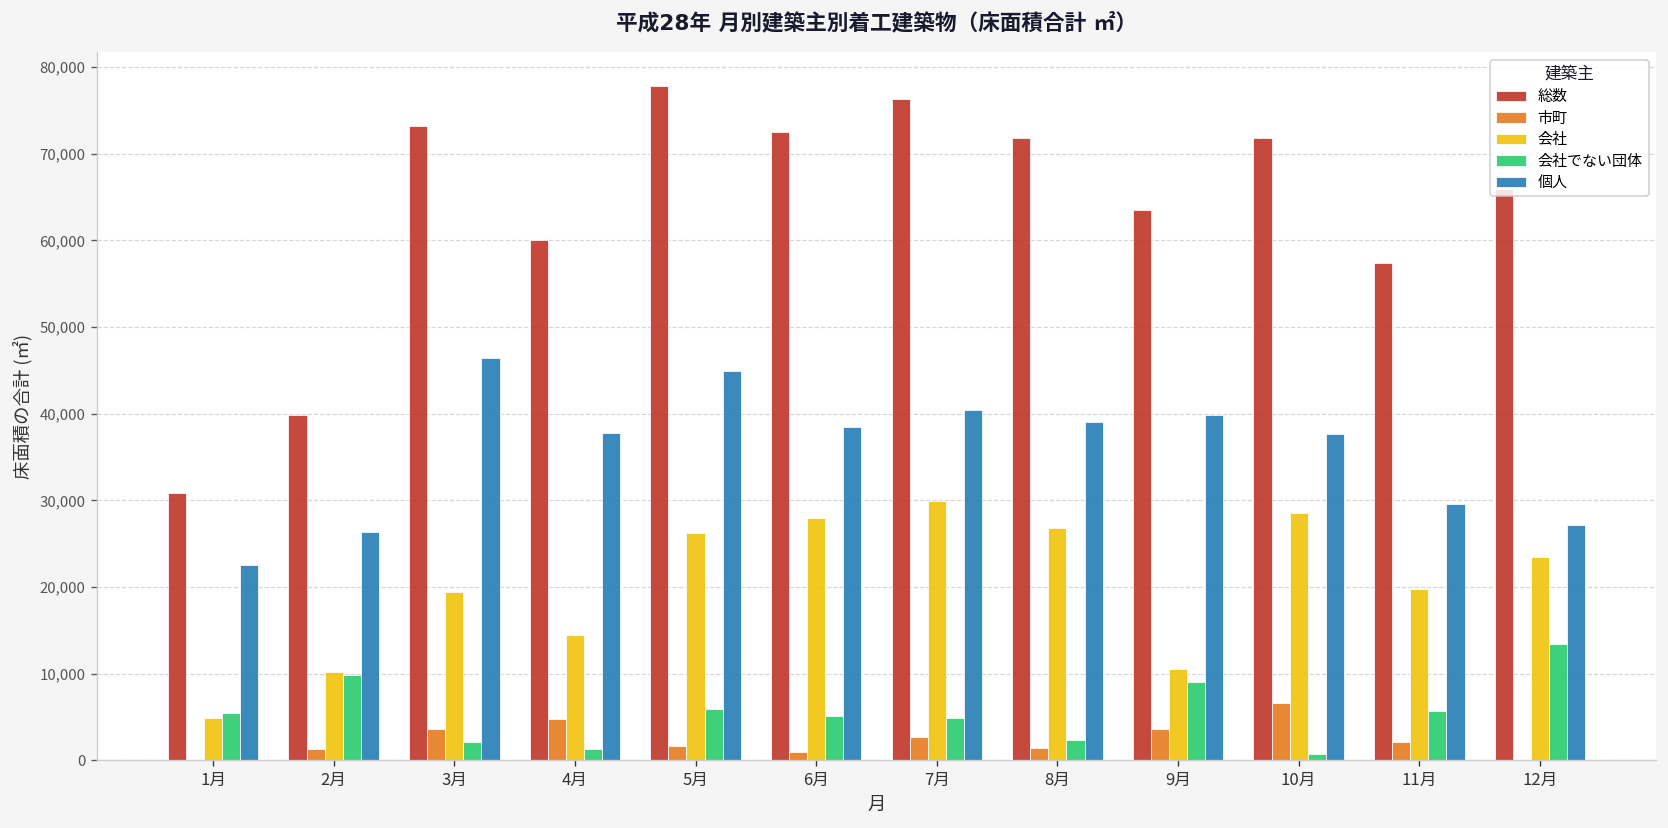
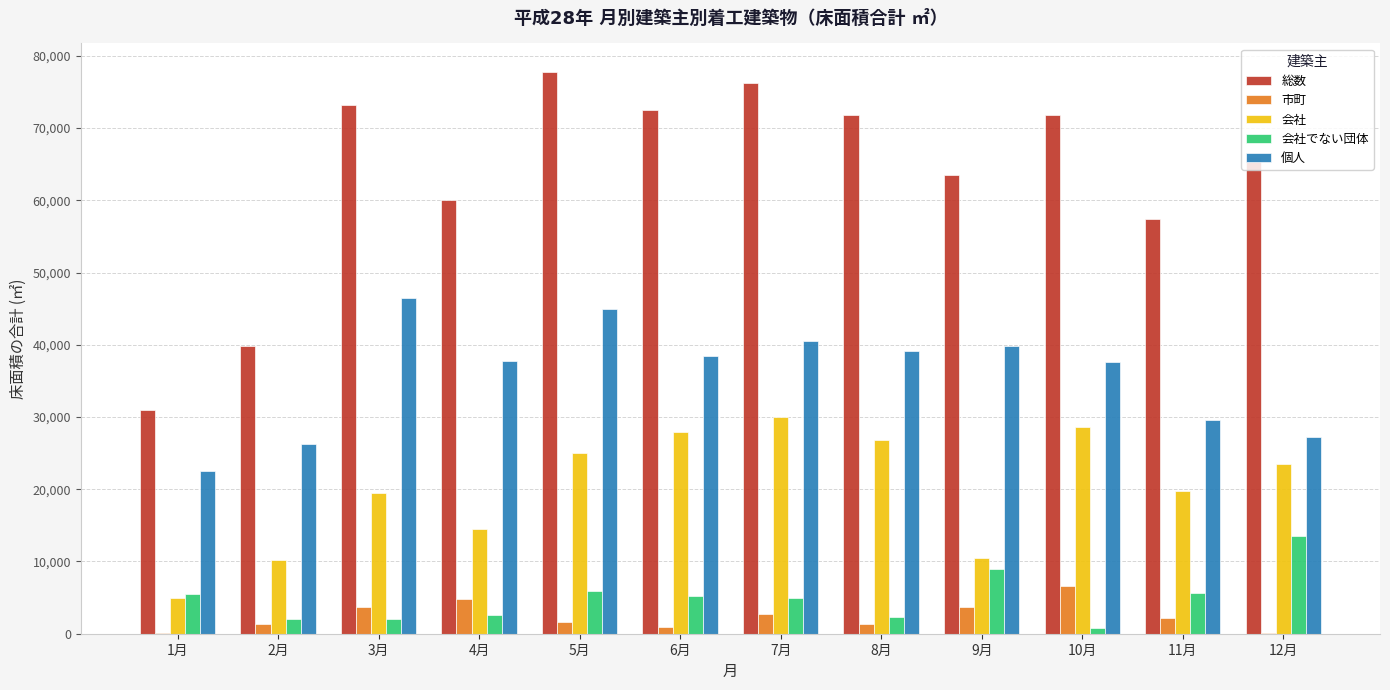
会社でない団体, 2月: 10,000 -> 2,000
会社でない団体, 4月: 1,000 -> 3,000
会社, 5月: 26,000 -> 25,000
